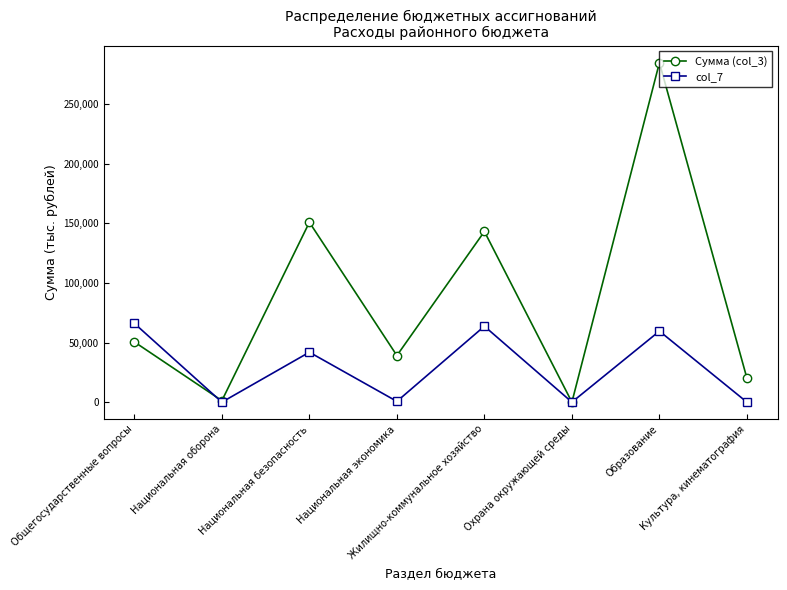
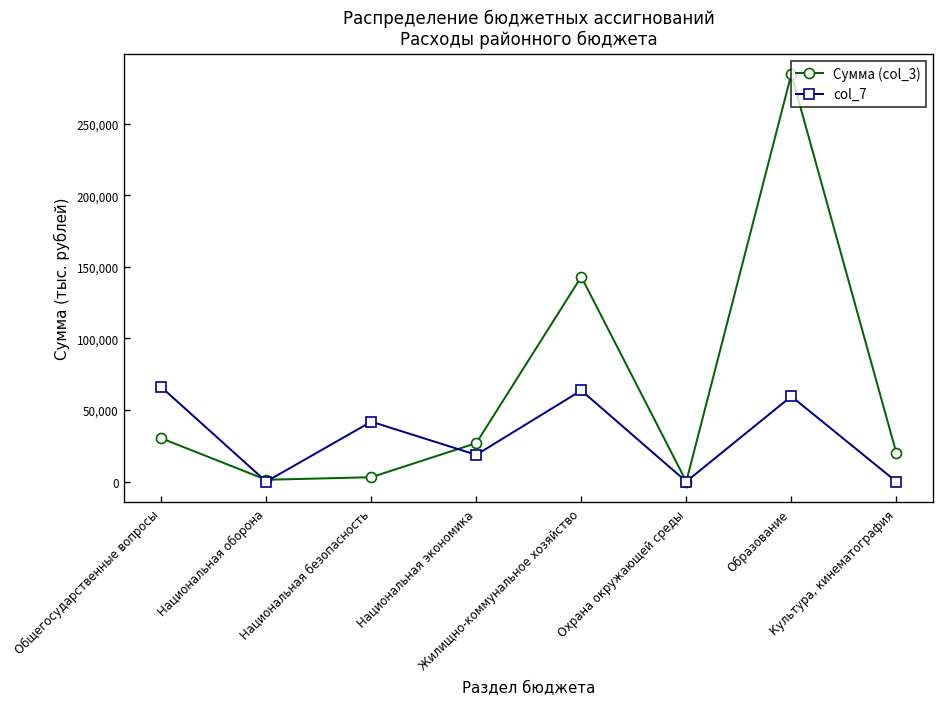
Сумма (col_3), Общегосударственные вопросы: 51,000 -> 30,000
Сумма (col_3), Национальная безопасность: 151,000 -> 3,000
Сумма (col_3), Национальная экономика: 39,000 -> 27,000
col_7, Национальная экономика: 1,000 -> 19,000
